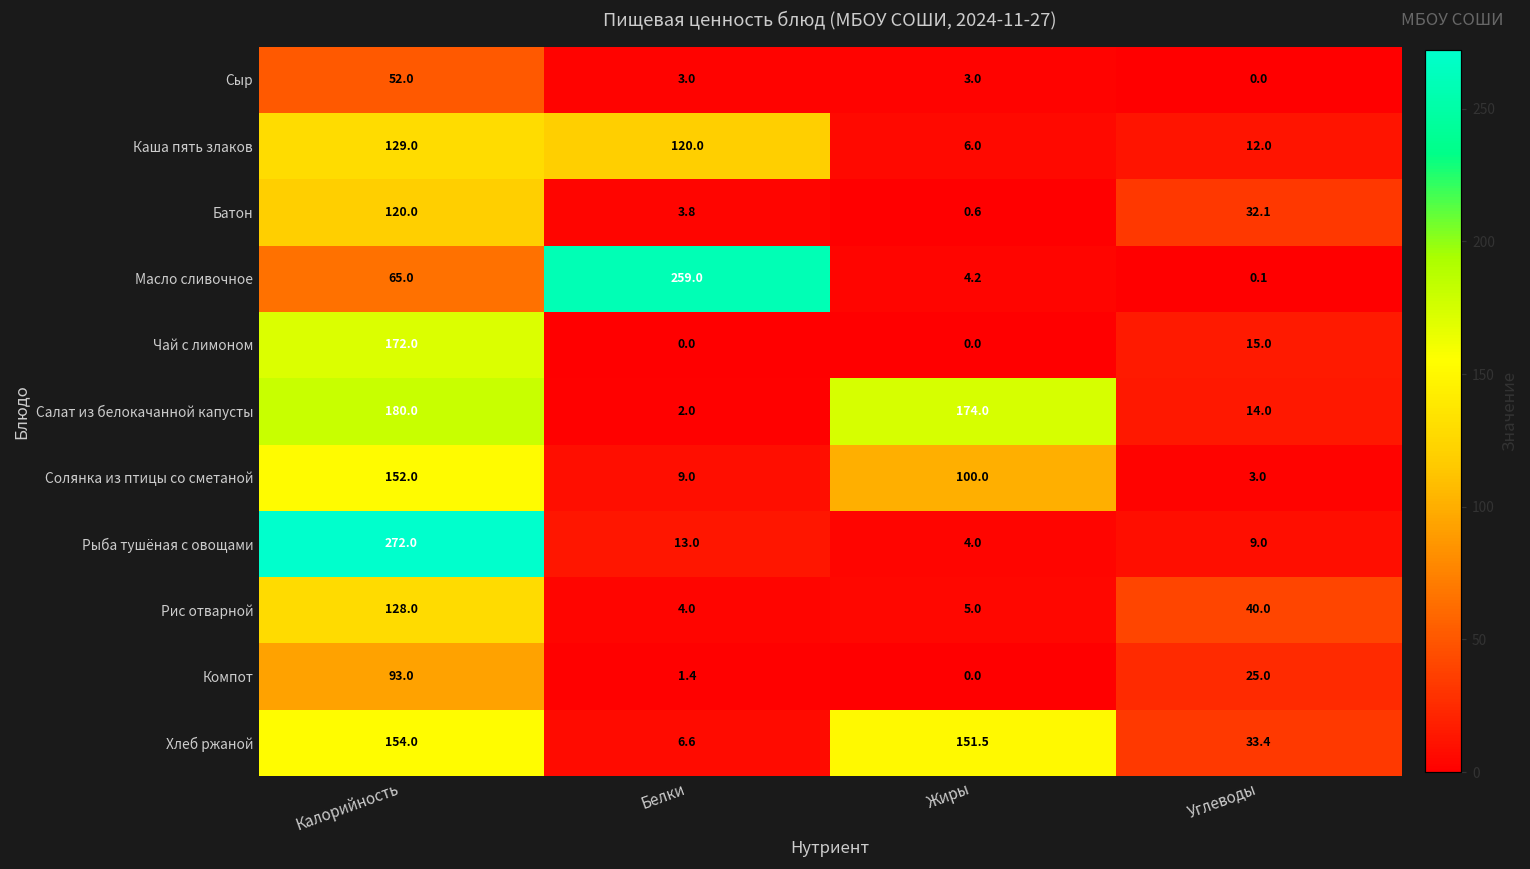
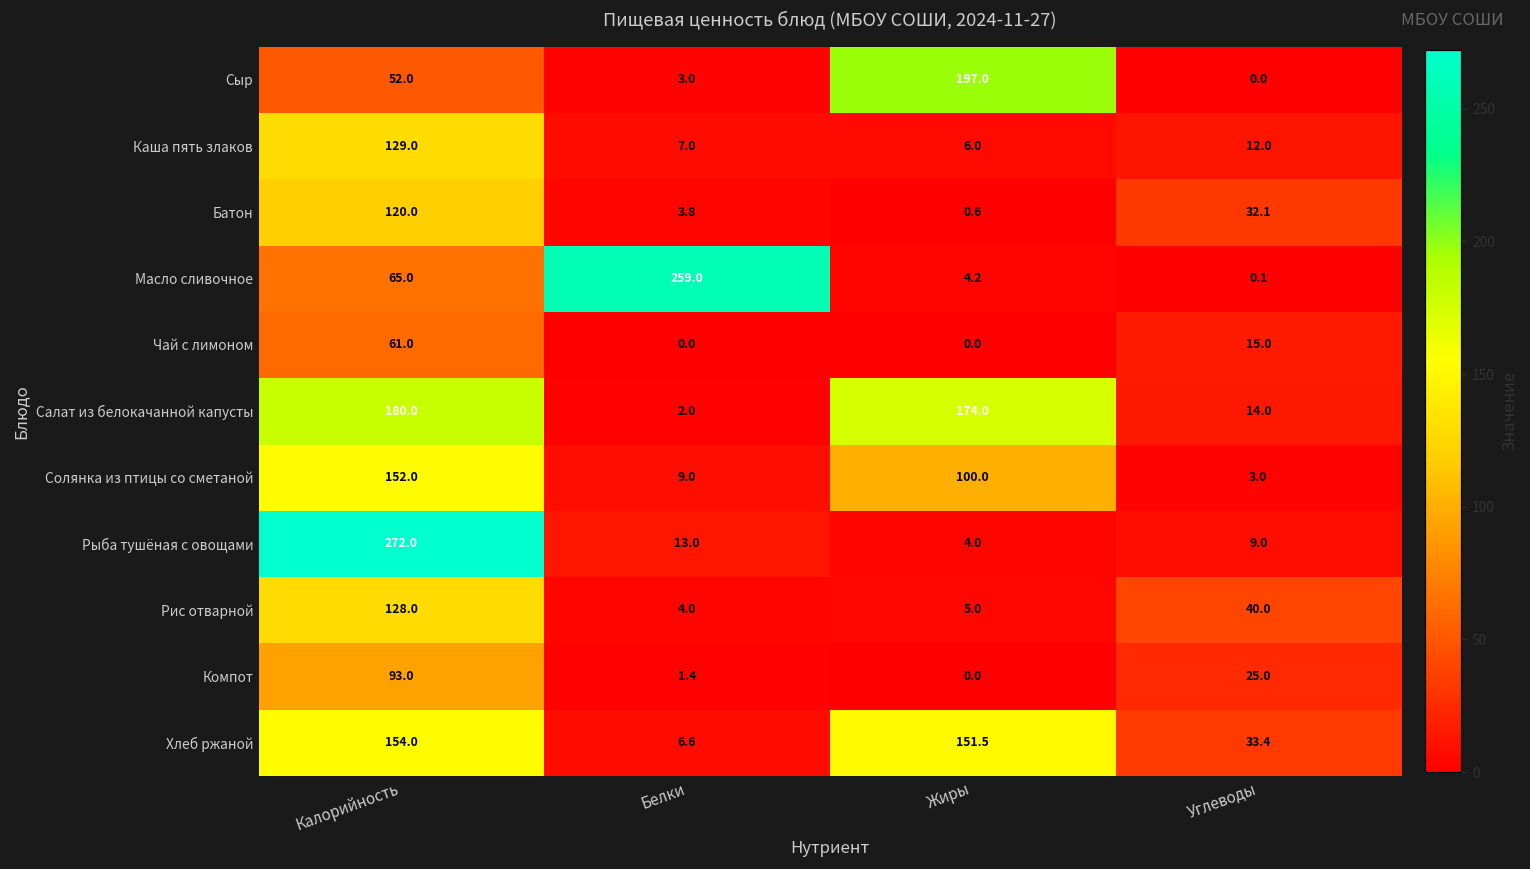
Сыр, Жиры: 3.0 -> 197.0
Каша пять злаков, Белки: 120.0 -> 7.0
Чай с лимоном, Калорийность: 172.0 -> 61.0
